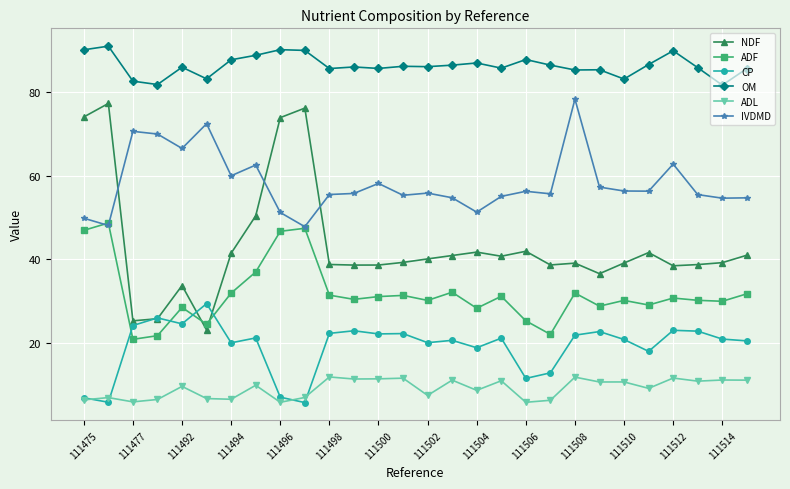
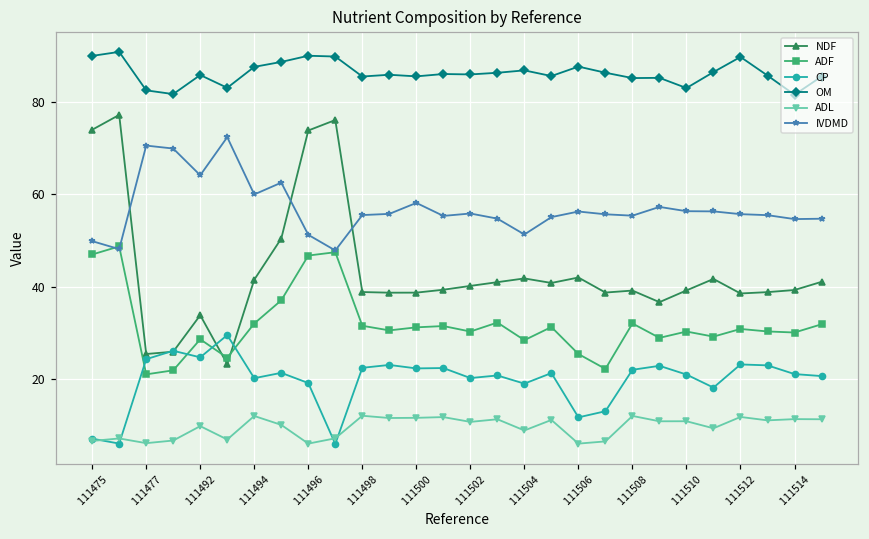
IVDMD, 111492: 66 -> 64
ADL, 111494: 7 -> 12
CP, 111496: 7 -> 19
ADL, 111502: 8 -> 11
IVDMD, 111508: 78 -> 55
IVDMD, 111512: 63 -> 56
